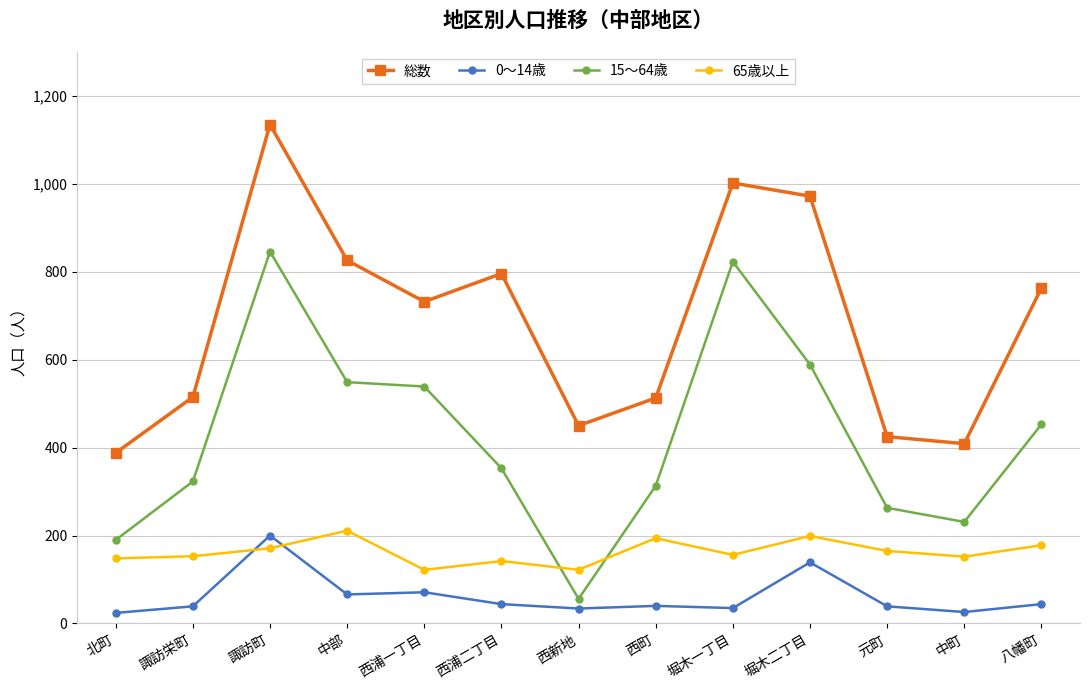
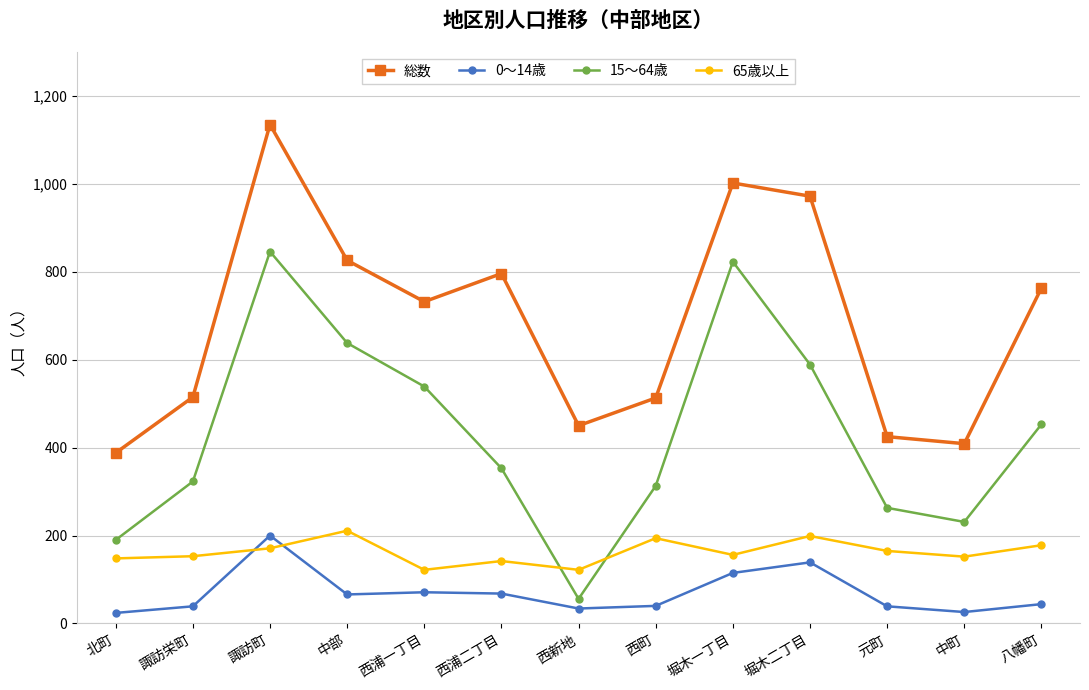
15～64歳, 中部: 550 -> 640
0～14歳, 西浦二丁目: 40 -> 70
0～14歳, 堀木一丁目: 40 -> 120
